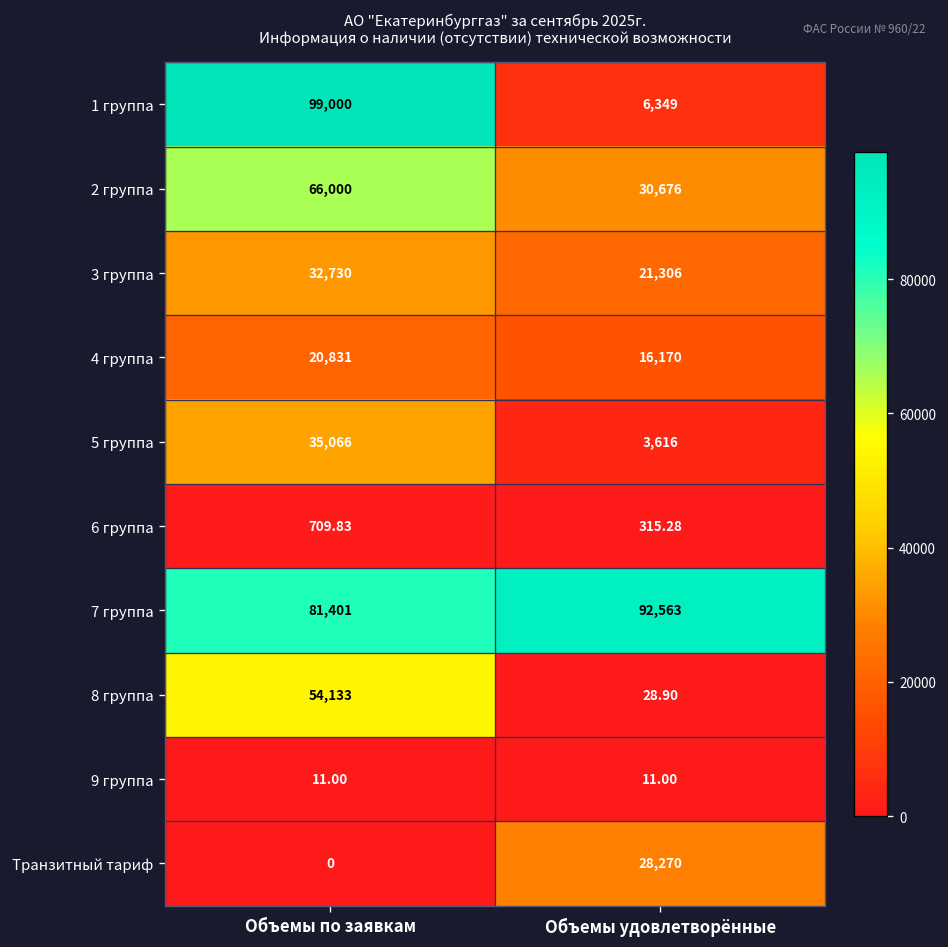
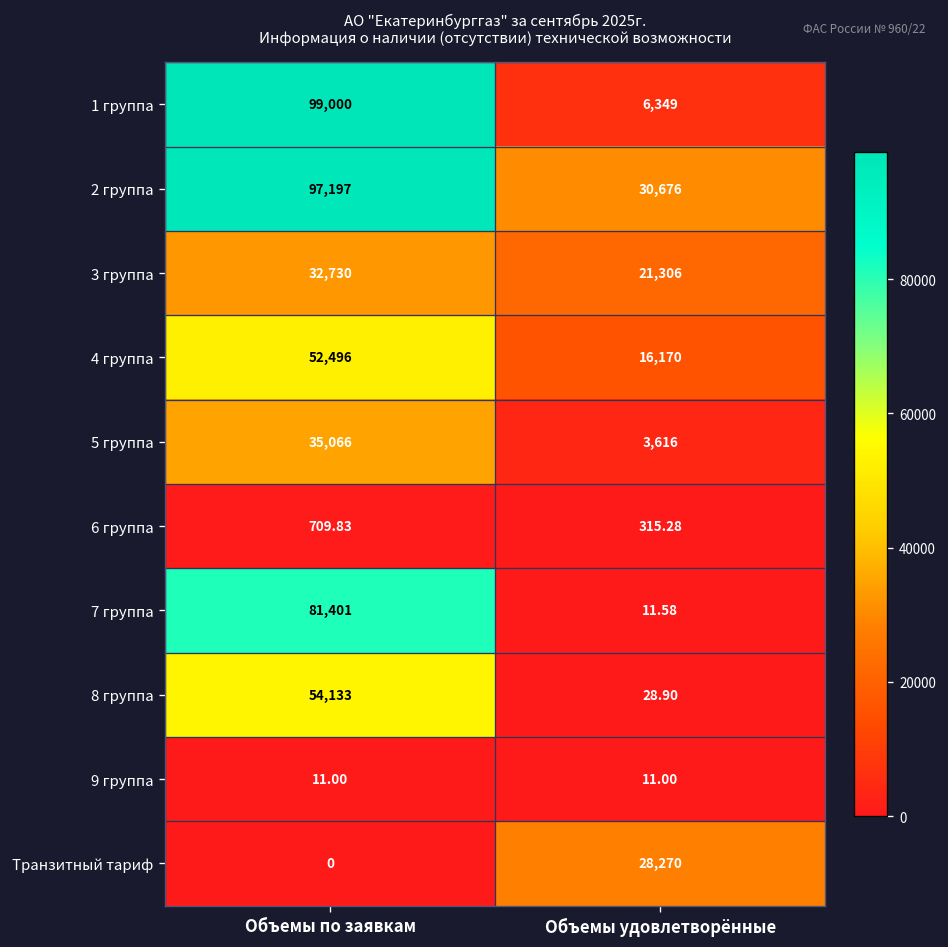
2 группа, Объемы по заявкам: 66,000 -> 97,197
4 группа, Объемы по заявкам: 20,831 -> 52,496
7 группа, Объемы удовлетворённые: 92,563 -> 11.58
